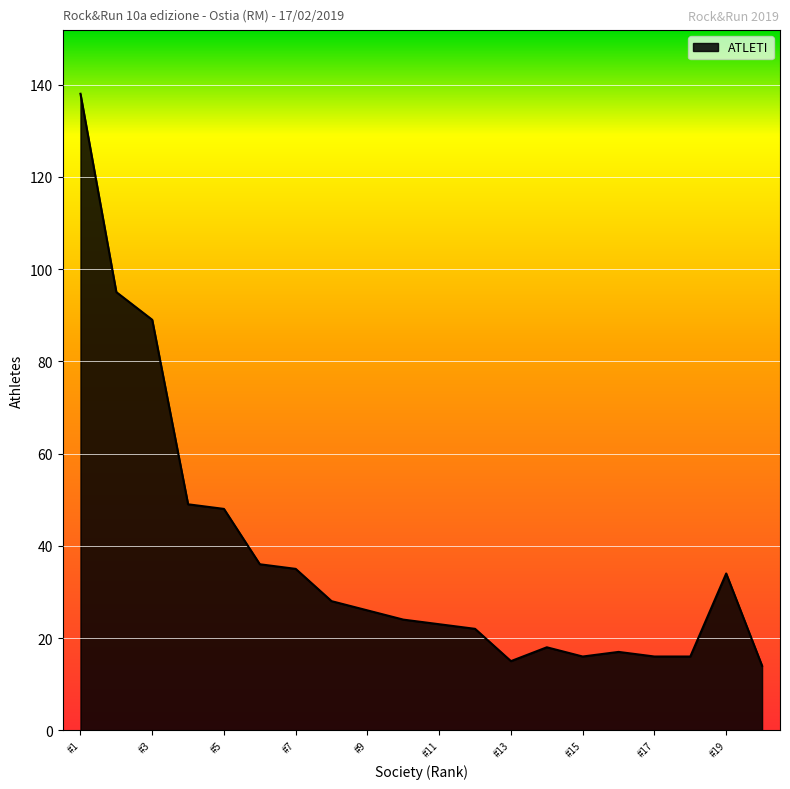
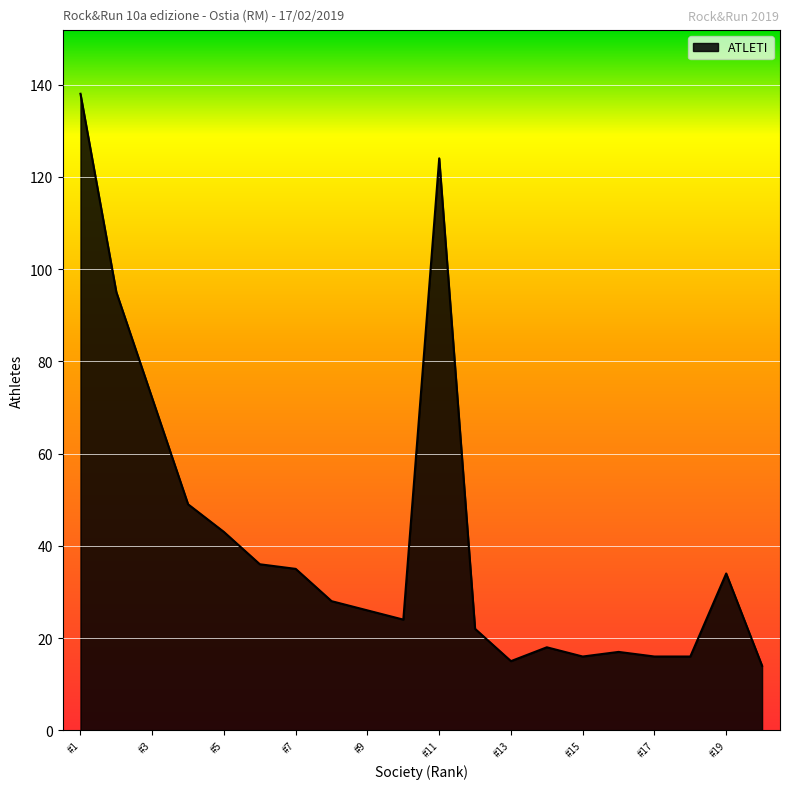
#3: 89 -> 72
#5: 48 -> 43
#11: 23 -> 124
